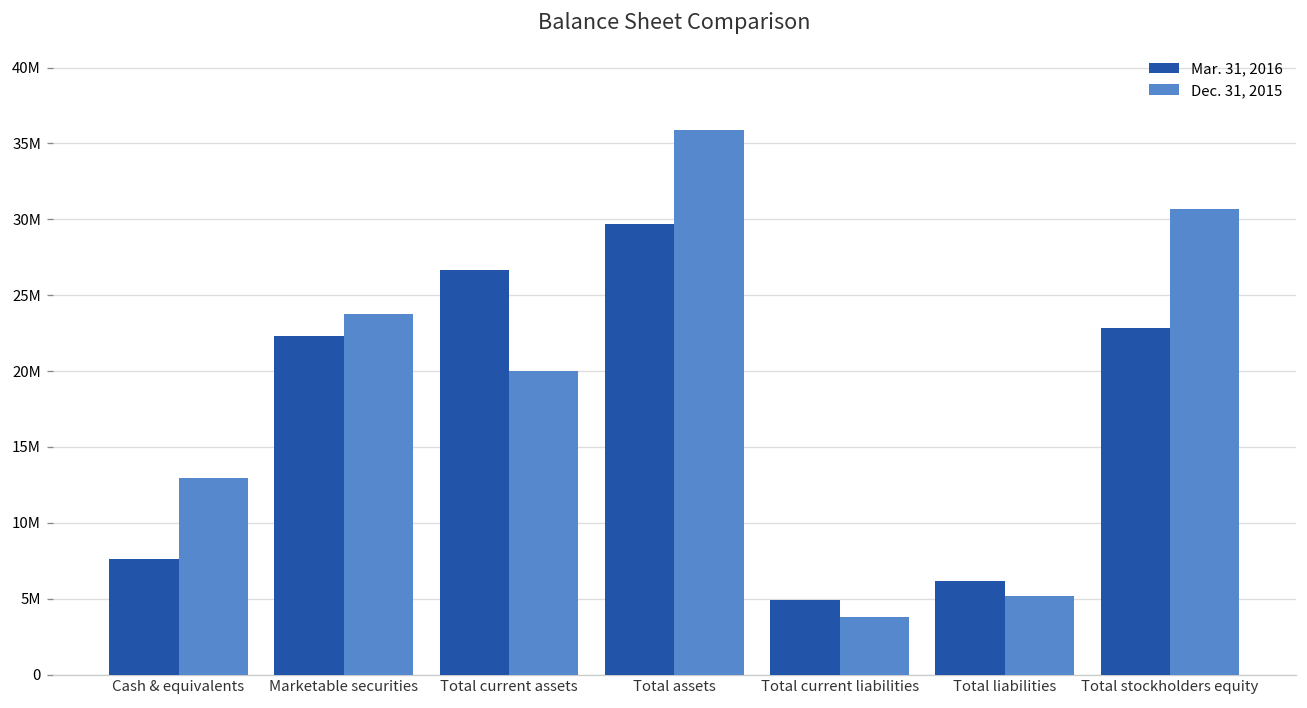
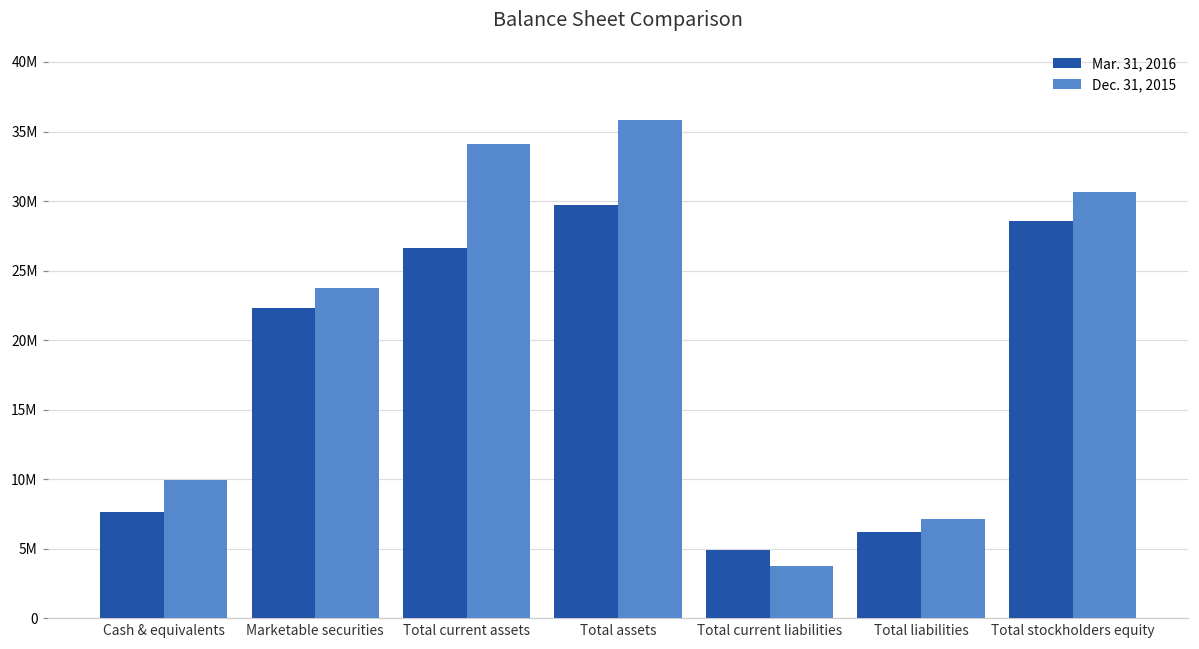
Dec. 31, 2015, Cash & equivalents: 13000000 -> 10000000
Dec. 31, 2015, Total current assets: 20000000 -> 34100000
Dec. 31, 2015, Total liabilities: 5200000 -> 7100000
Mar. 31, 2016, Total stockholders equity: 22900000 -> 28500000
